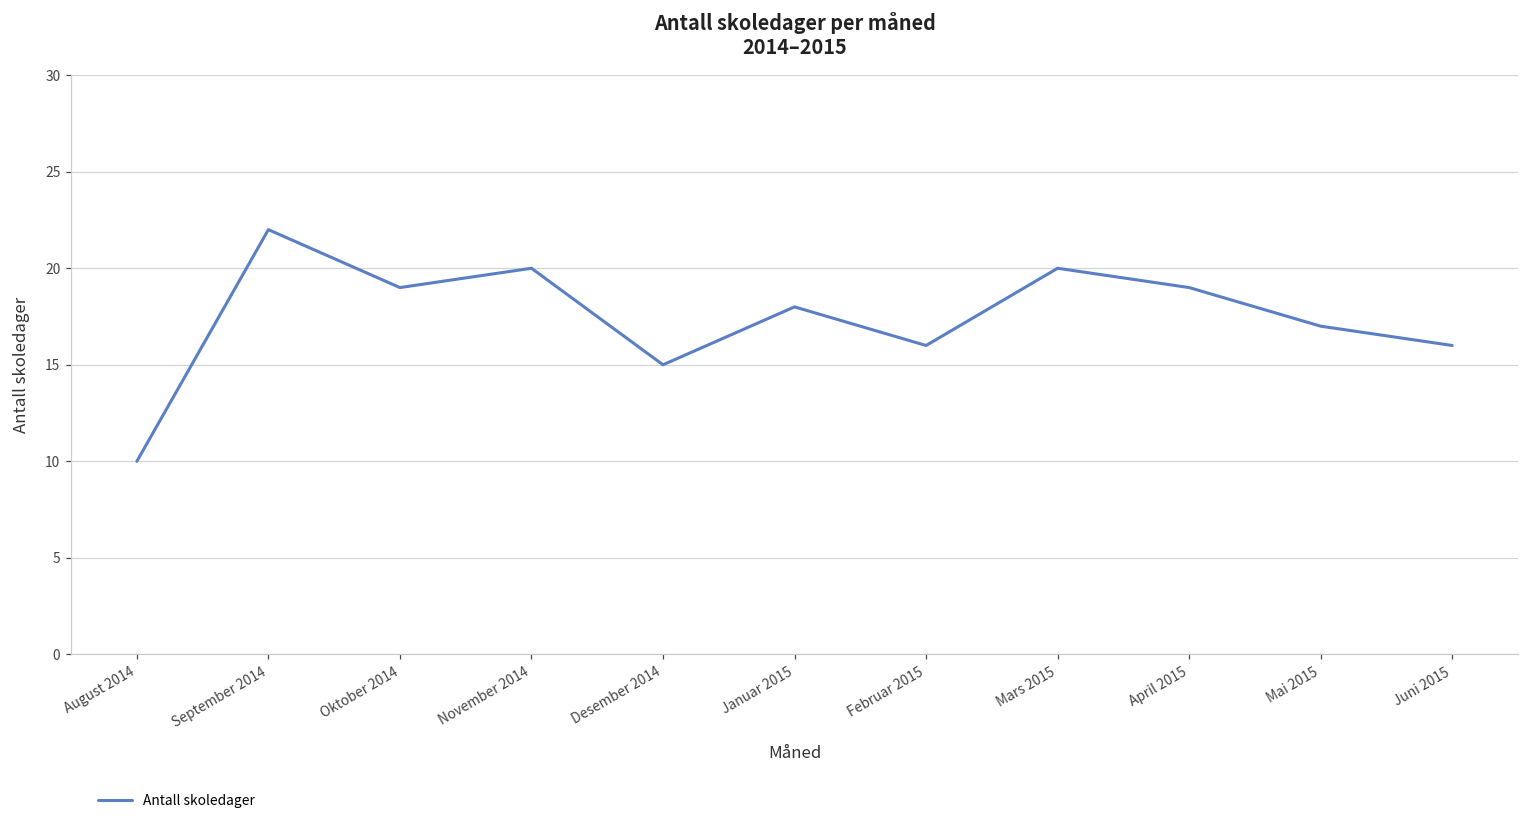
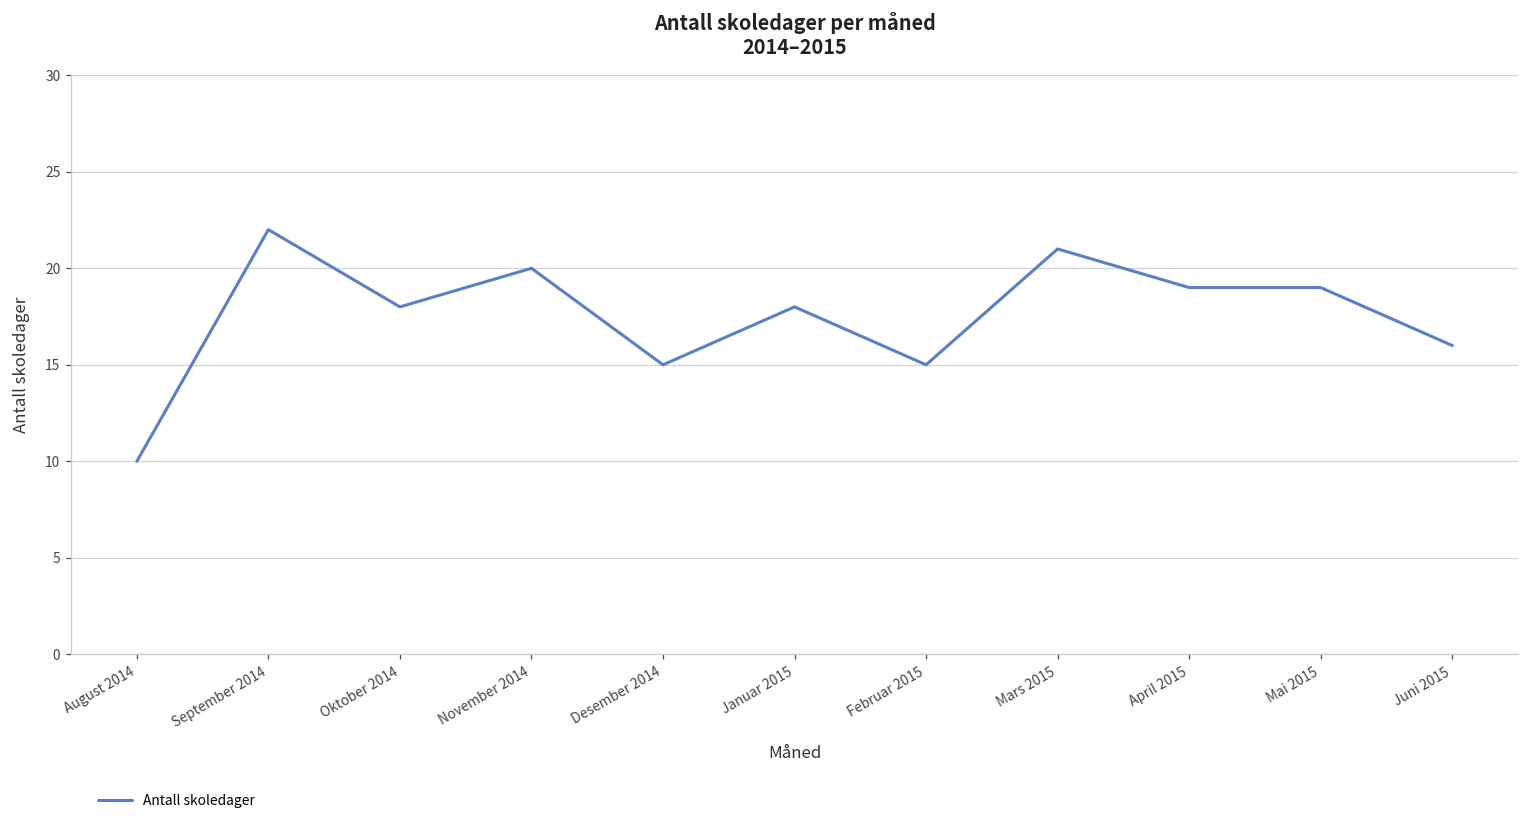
Oktober 2014: 19 -> 18
Februar 2015: 16 -> 15
Mars 2015: 20 -> 21
Mai 2015: 17 -> 19
